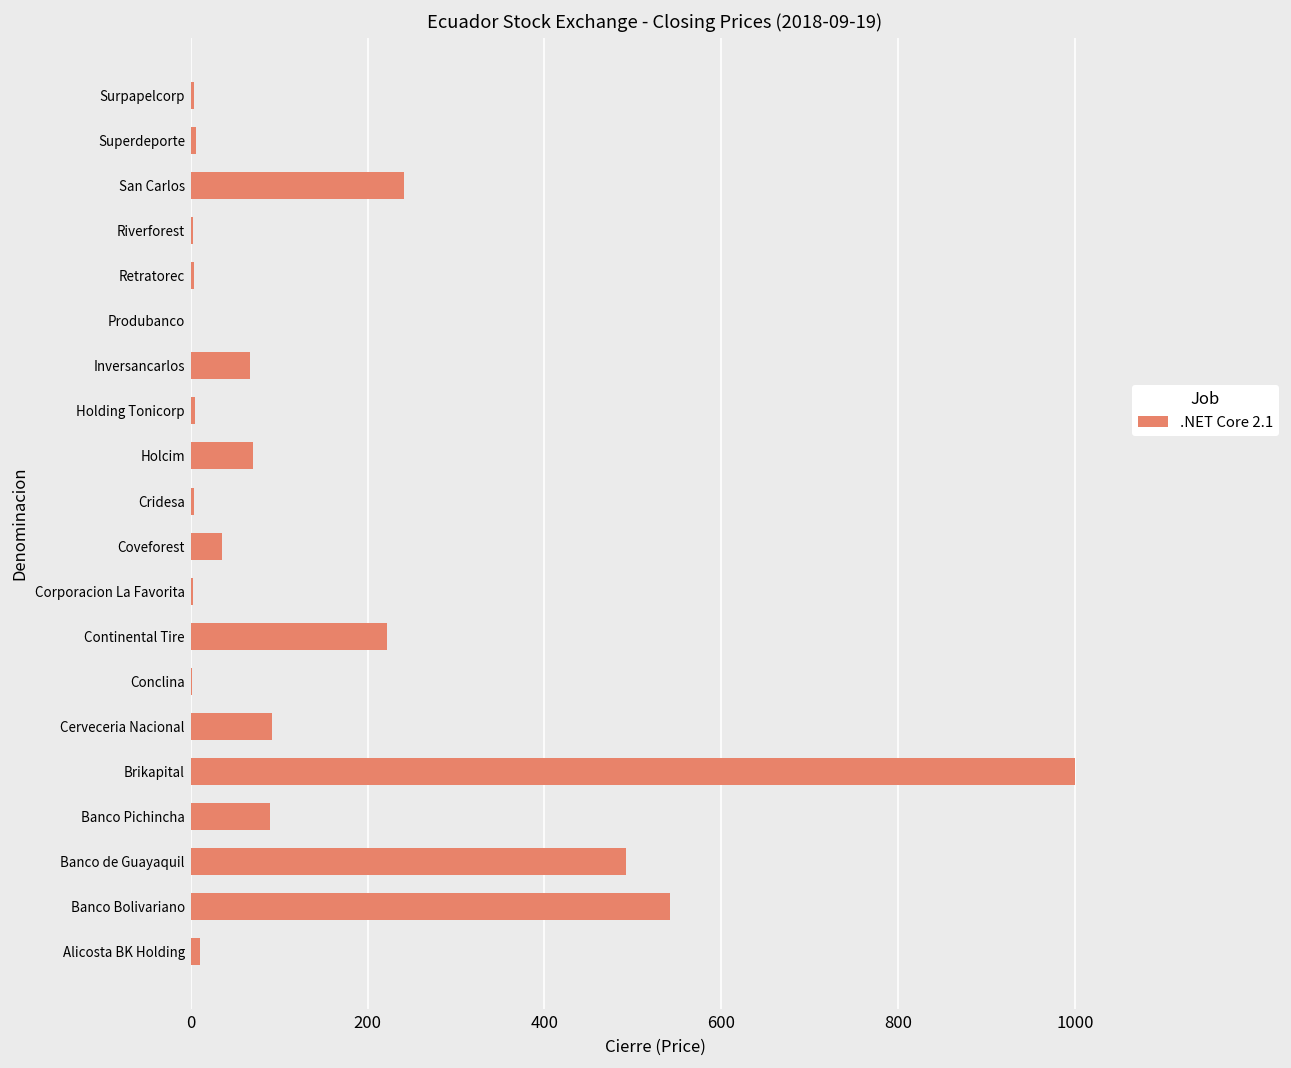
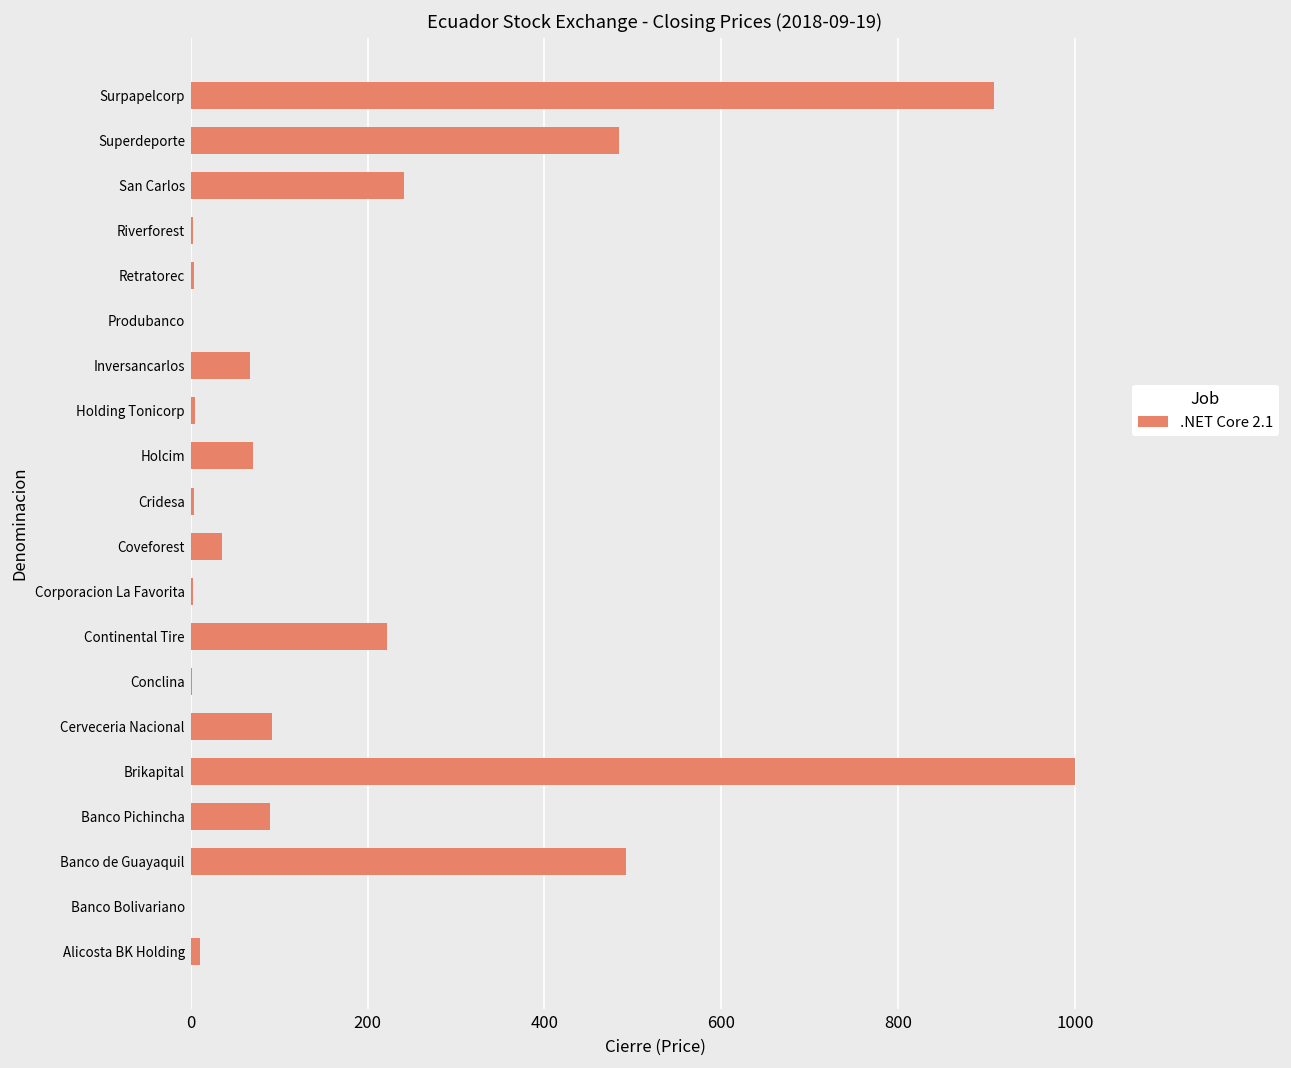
Surpapelcorp: 0 -> 910
Superdeporte: 10 -> 480
Banco Bolivariano: 540 -> 0
